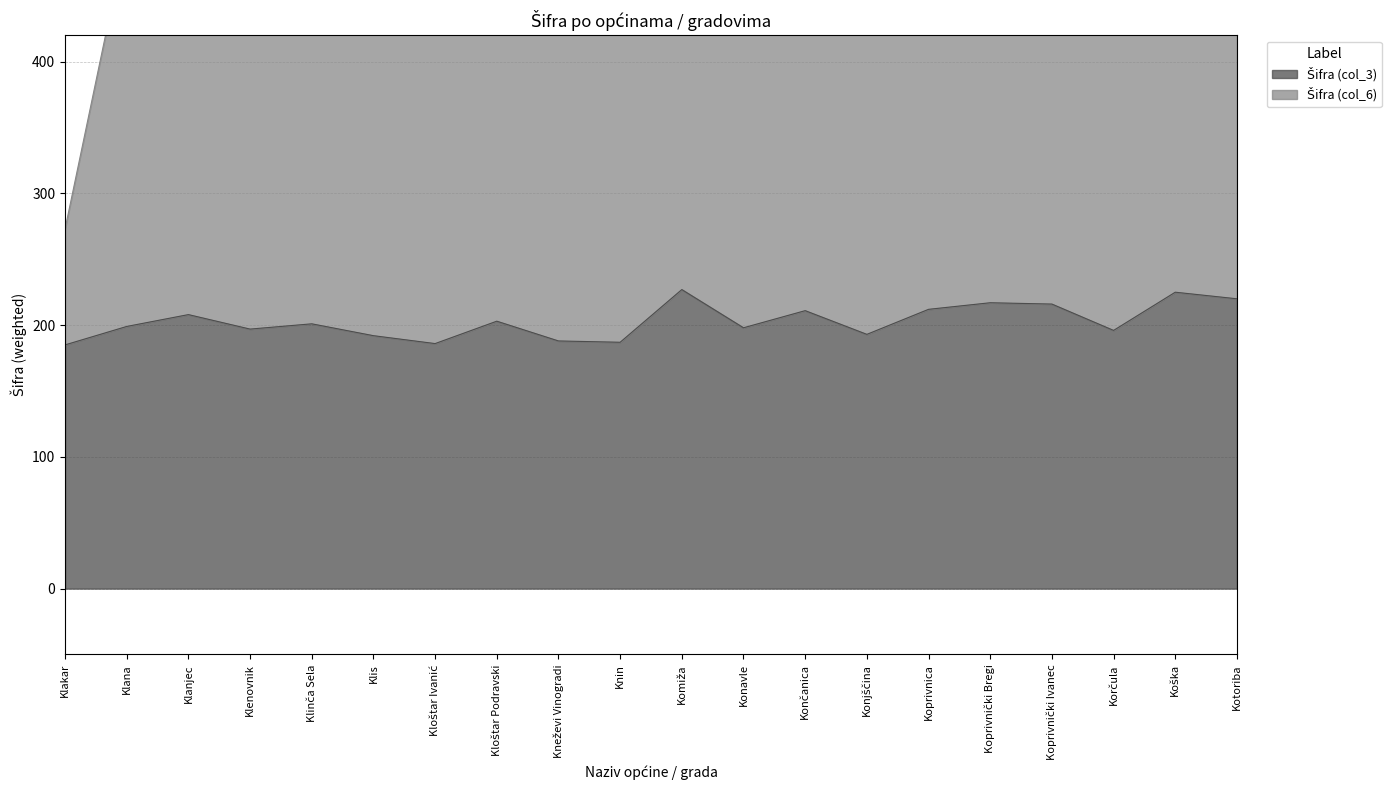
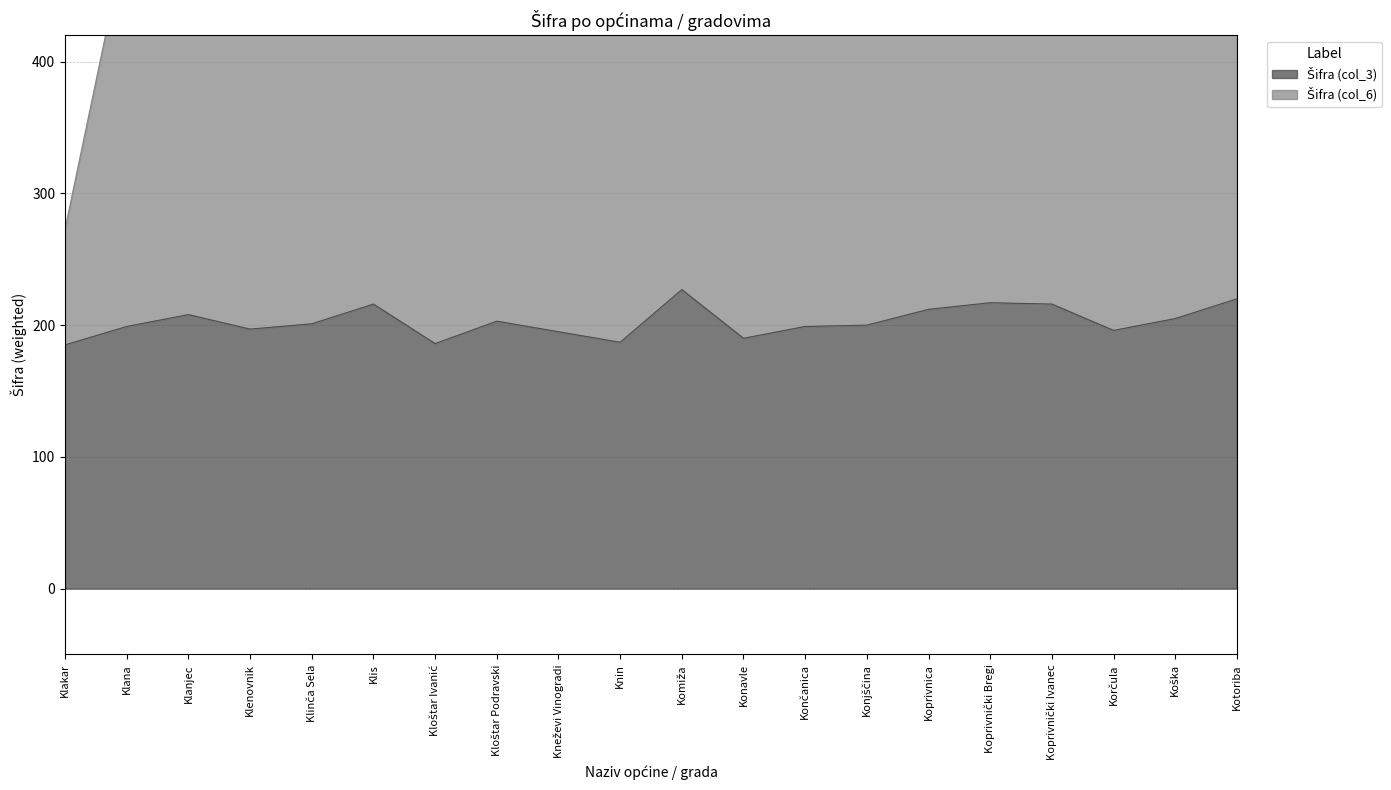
Šifra (col_3), Klis: 192 -> 216
Šifra (col_3), Kneževi Vinogradi: 188 -> 195
Šifra (col_3), Konavle: 198 -> 190
Šifra (col_3), Končanica: 211 -> 199
Šifra (col_3), Konjščina: 193 -> 200
Šifra (col_3), Koška: 225 -> 205
